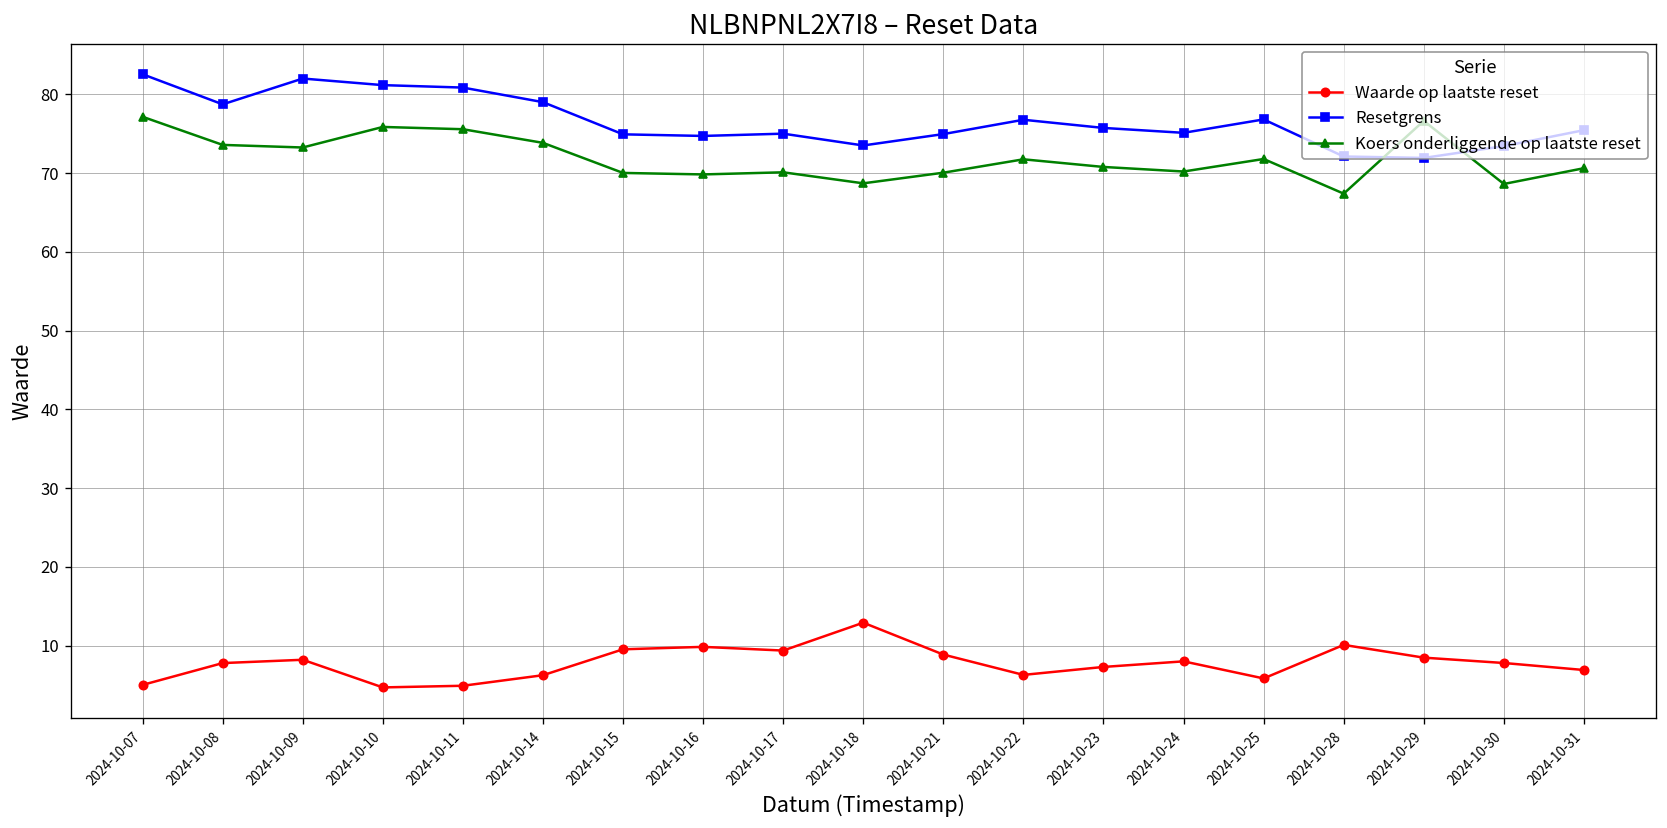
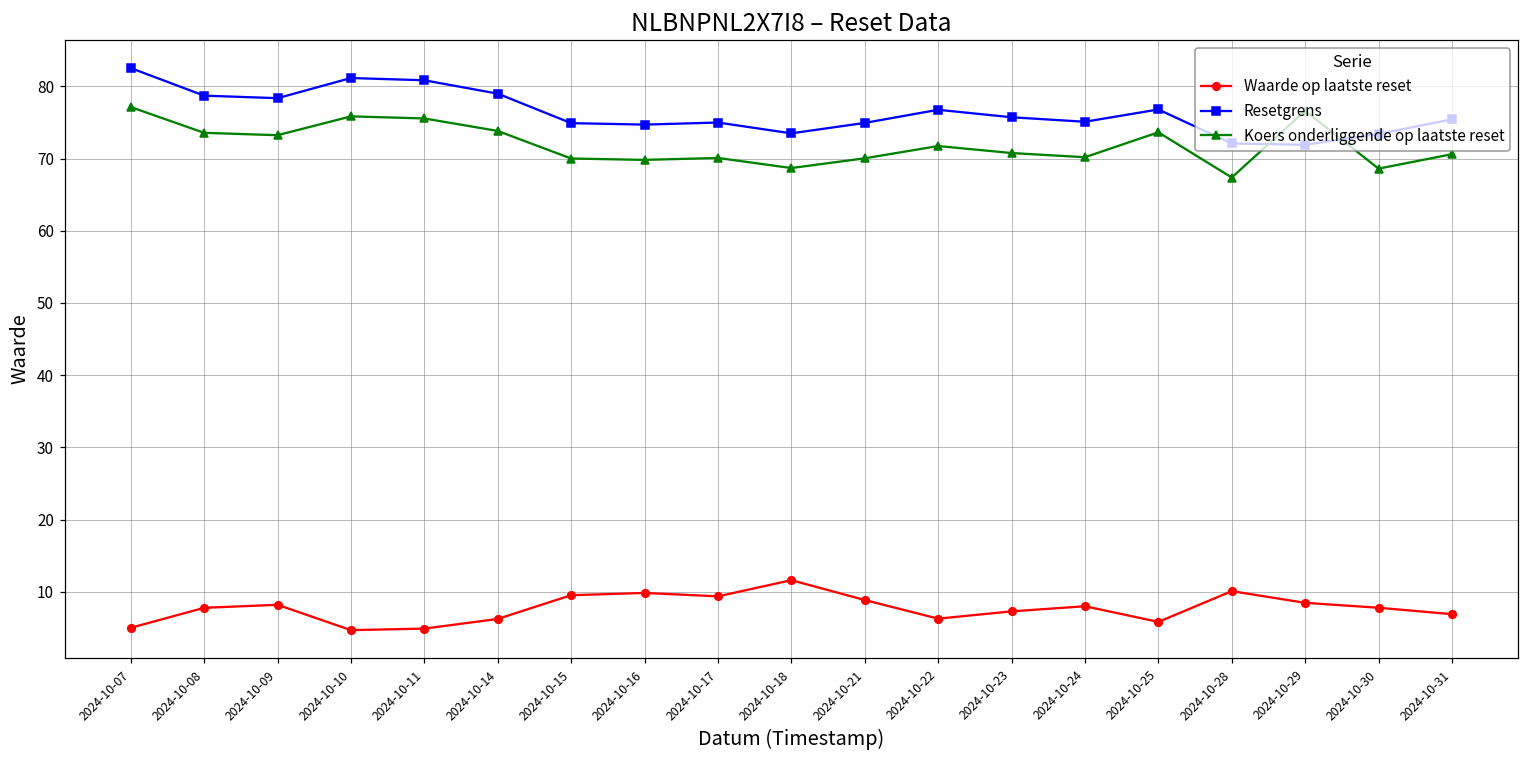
Resetgrens, 2024-10-09: 82 -> 78
Waarde op laatste reset, 2024-10-18: 13 -> 12
Koers onderliggende op laatste reset, 2024-10-25: 72 -> 74
